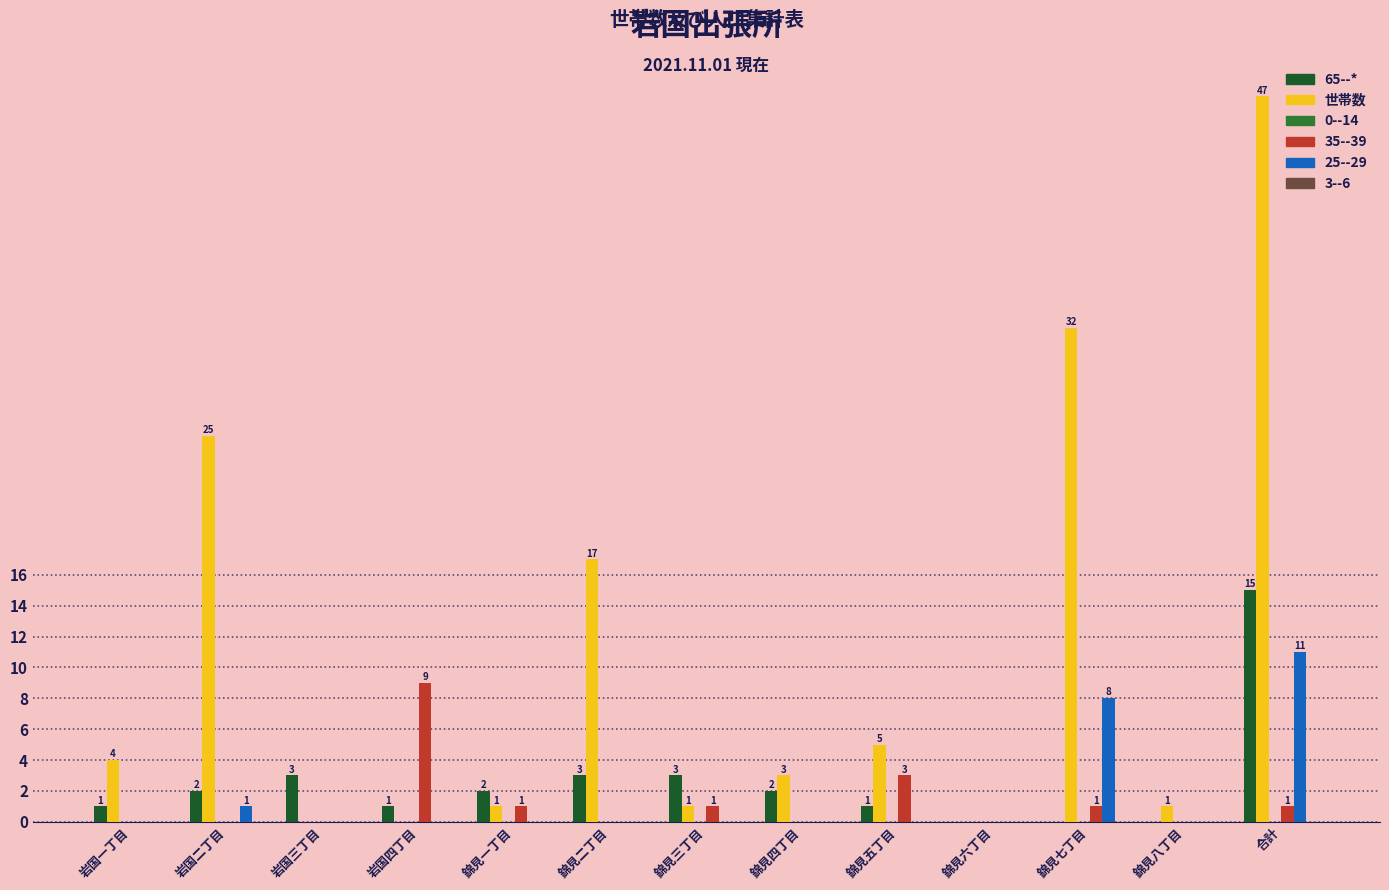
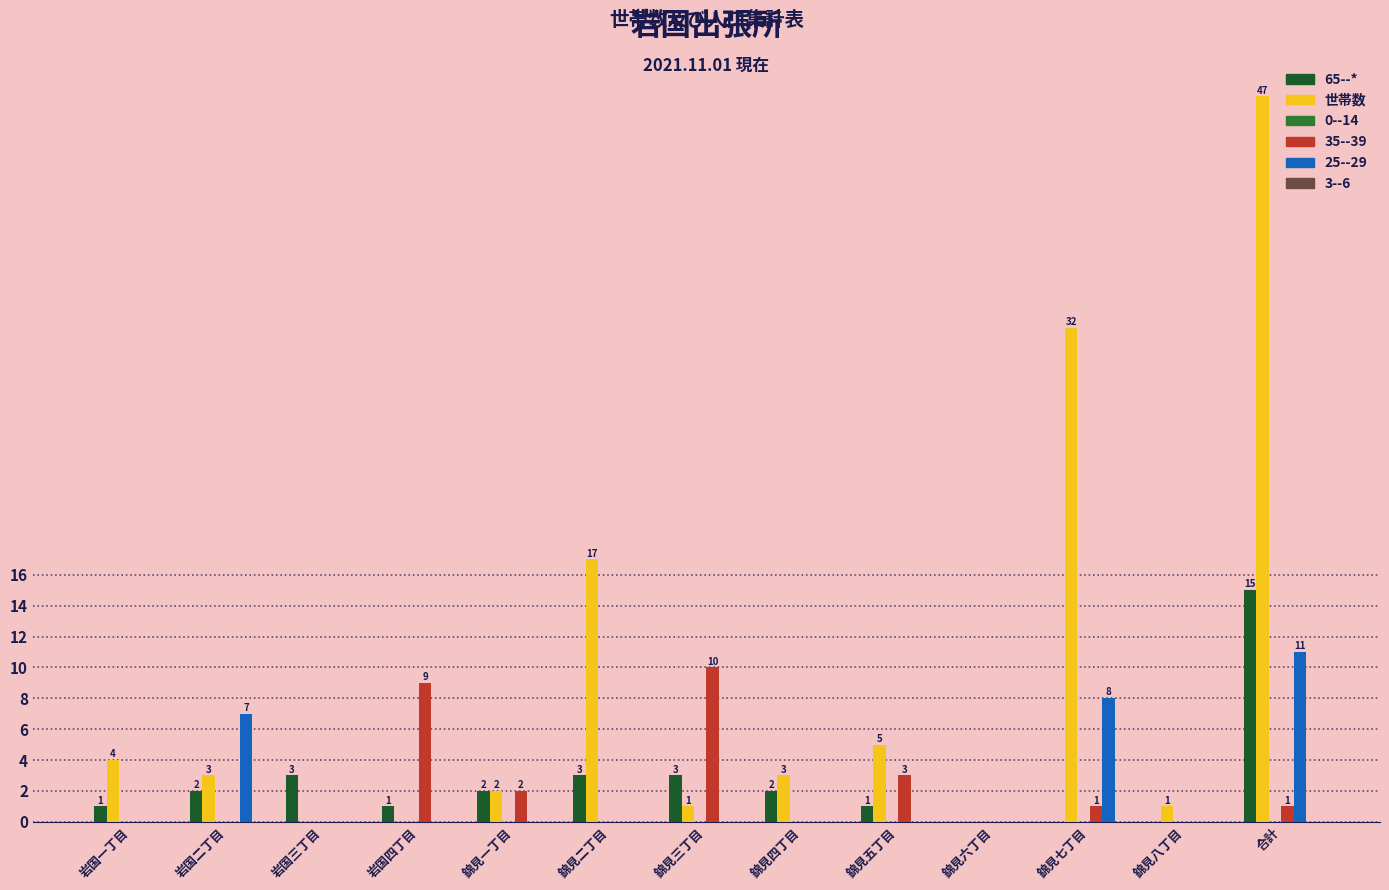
世帯数, 岩国二丁目: 25 -> 3
25--29, 岩国二丁目: 1 -> 7
世帯数, 錦見一丁目: 1 -> 2
35--39, 錦見一丁目: 1 -> 2
35--39, 錦見三丁目: 1 -> 10
